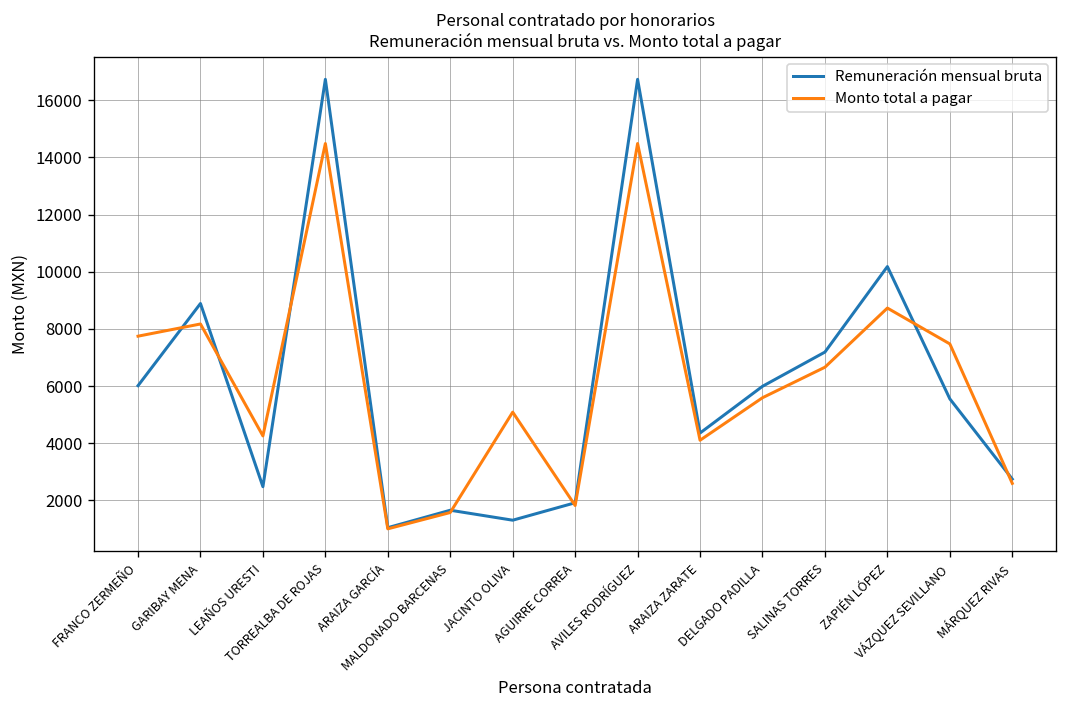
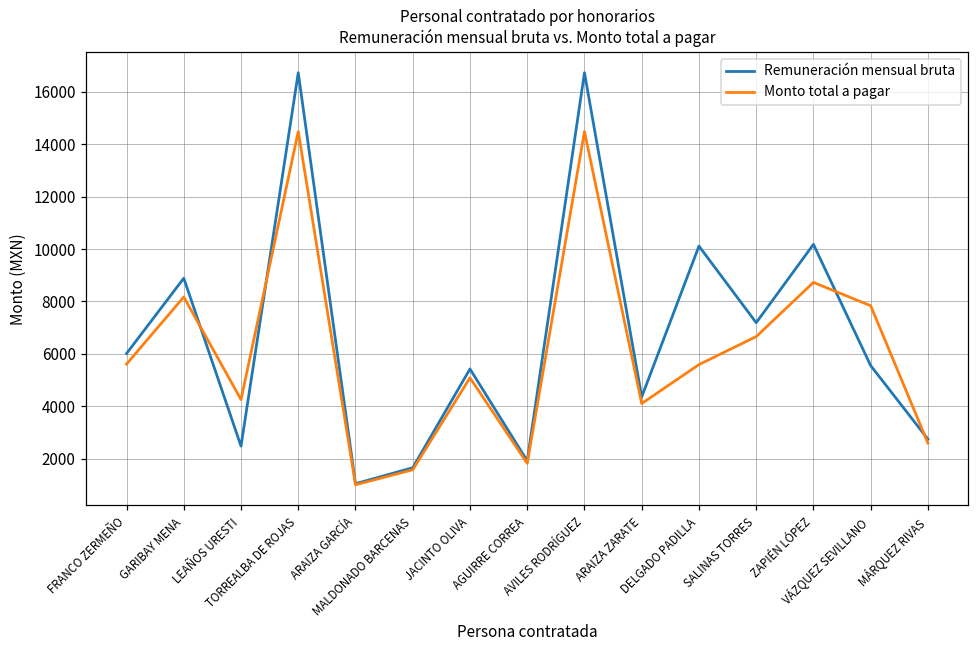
Monto total a pagar, FRANCO ZERMEÑO: 7700 -> 5600
Remuneración mensual bruta, JACINTO OLIVA: 1300 -> 5400
Remuneración mensual bruta, DELGADO PADILLA: 6000 -> 10100
Monto total a pagar, VÁZQUEZ SEVILLANO: 7500 -> 7800
